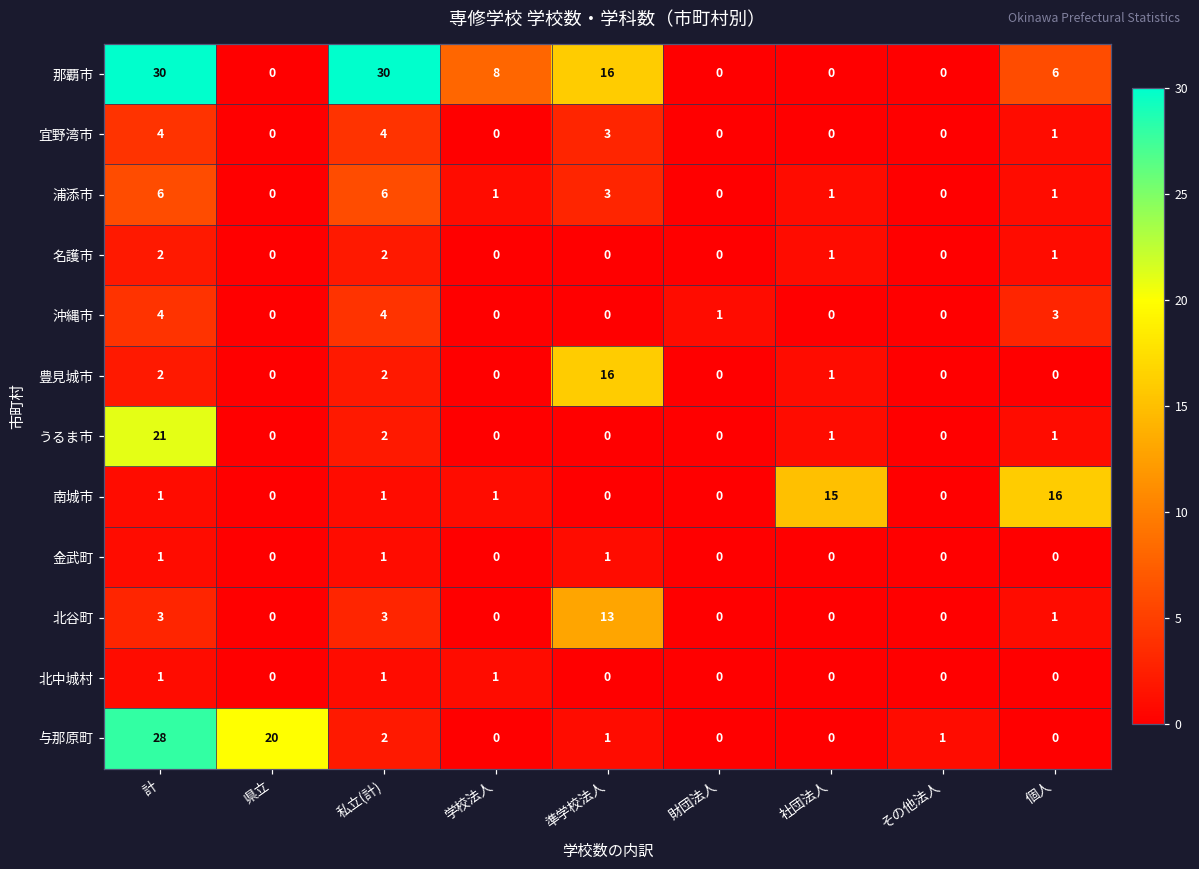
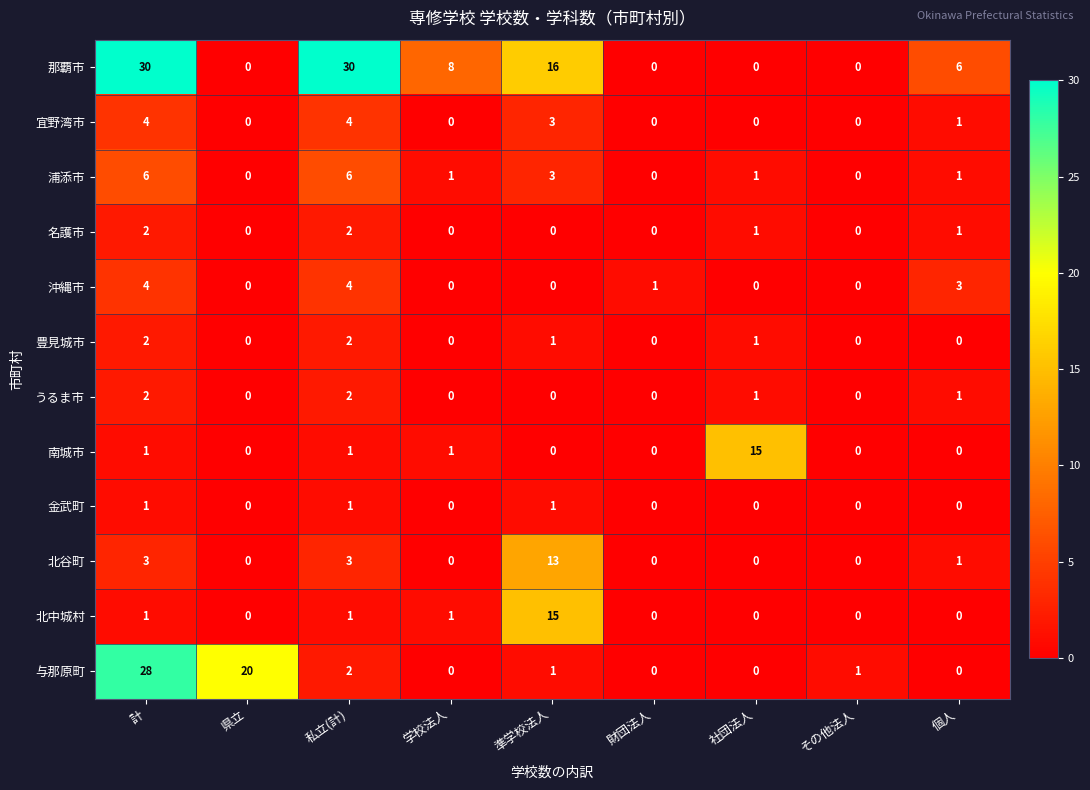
豊見城市, 準学校法人: 16 -> 1
うるま市, 計: 21 -> 2
南城市, 個人: 16 -> 0
北中城村, 準学校法人: 0 -> 15
